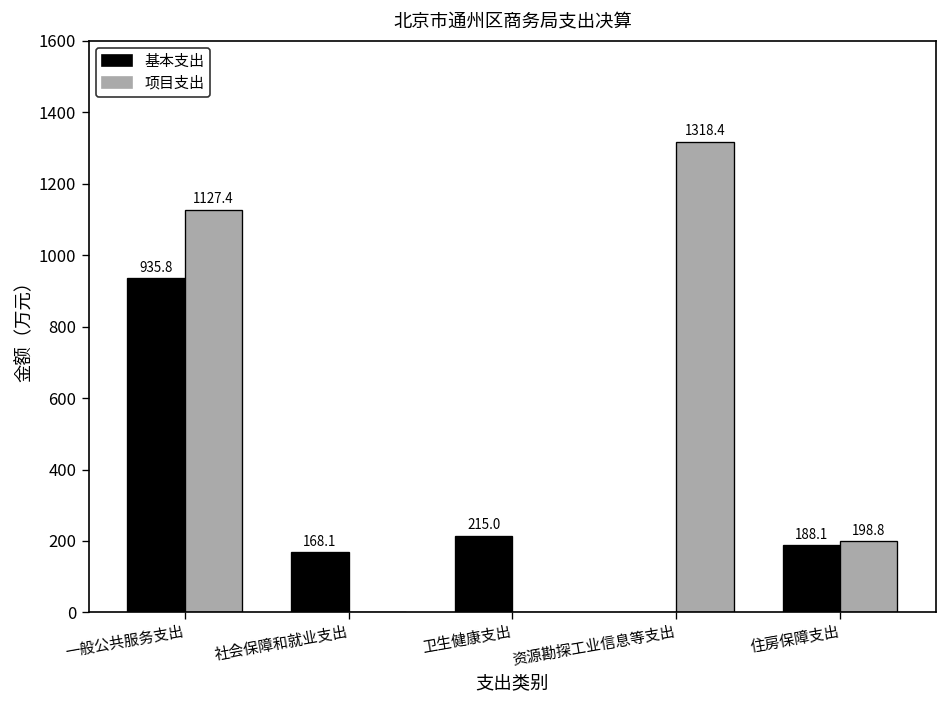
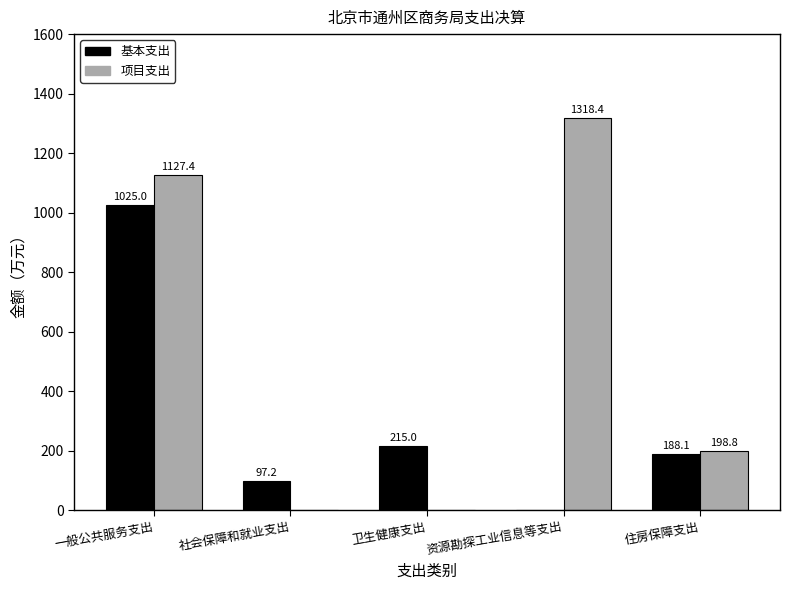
基本支出, 一般公共服务支出: 935.8 -> 1025.0
基本支出, 社会保障和就业支出: 168.1 -> 97.2
